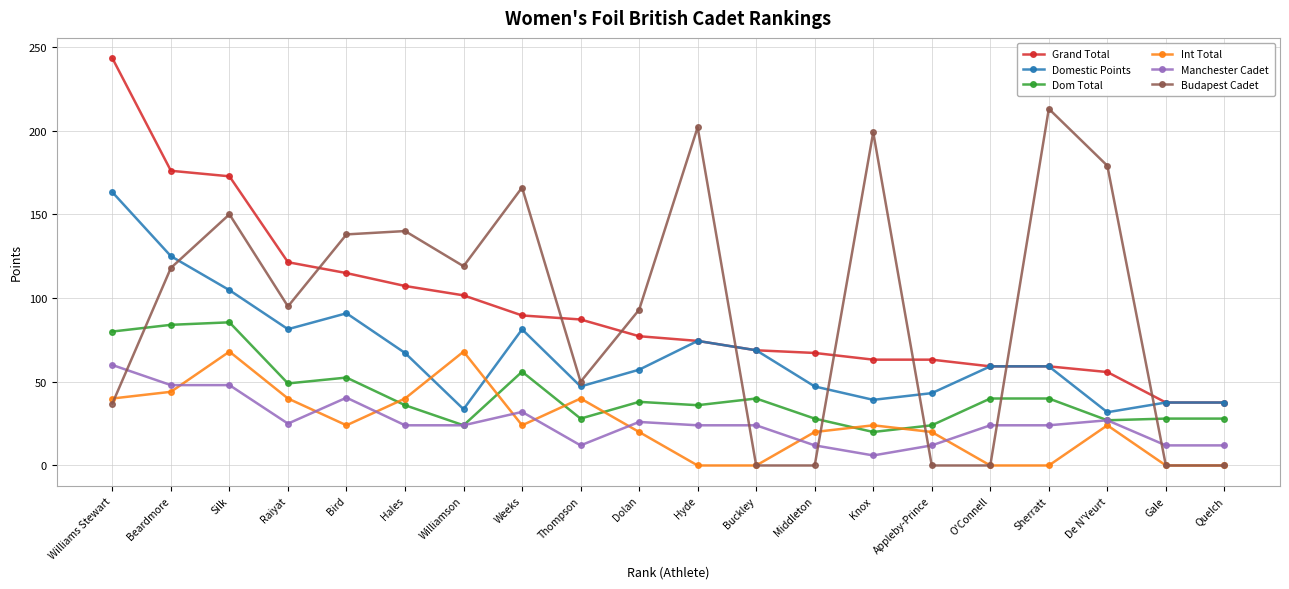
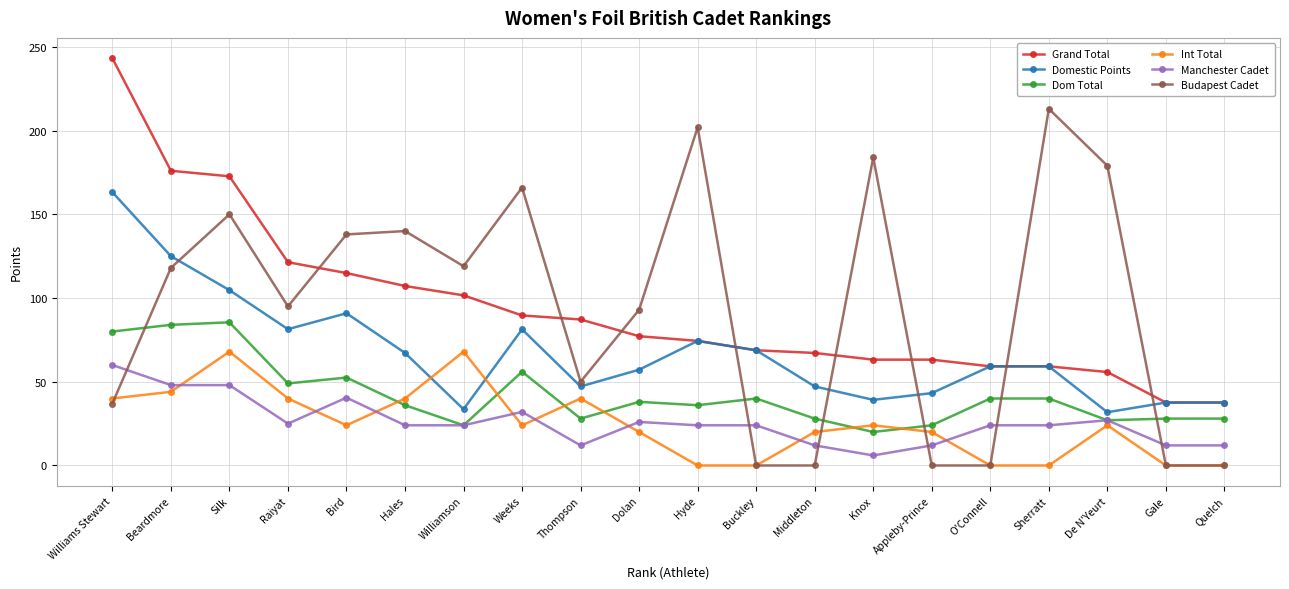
Budapest Cadet, Knox: 199 -> 184
